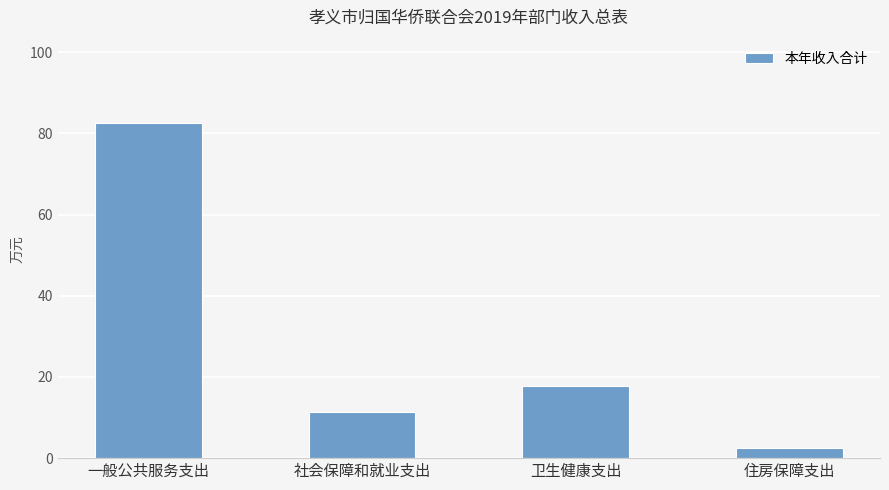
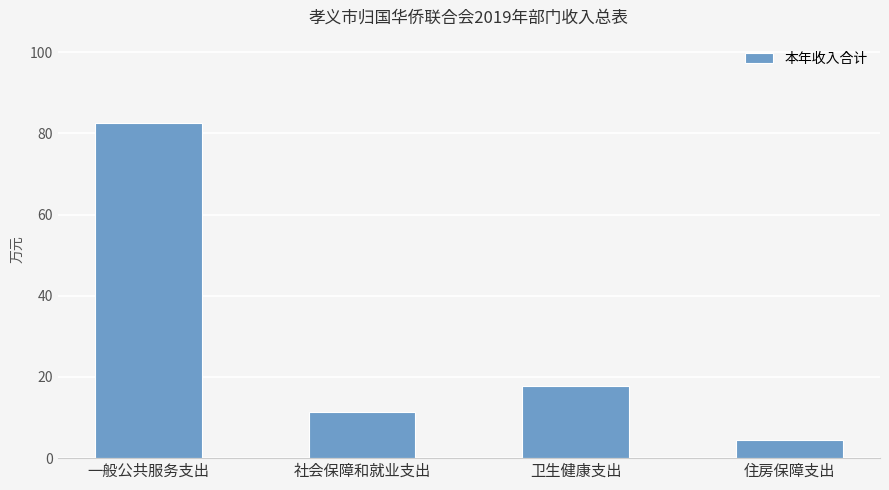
住房保障支出: 2 -> 5
